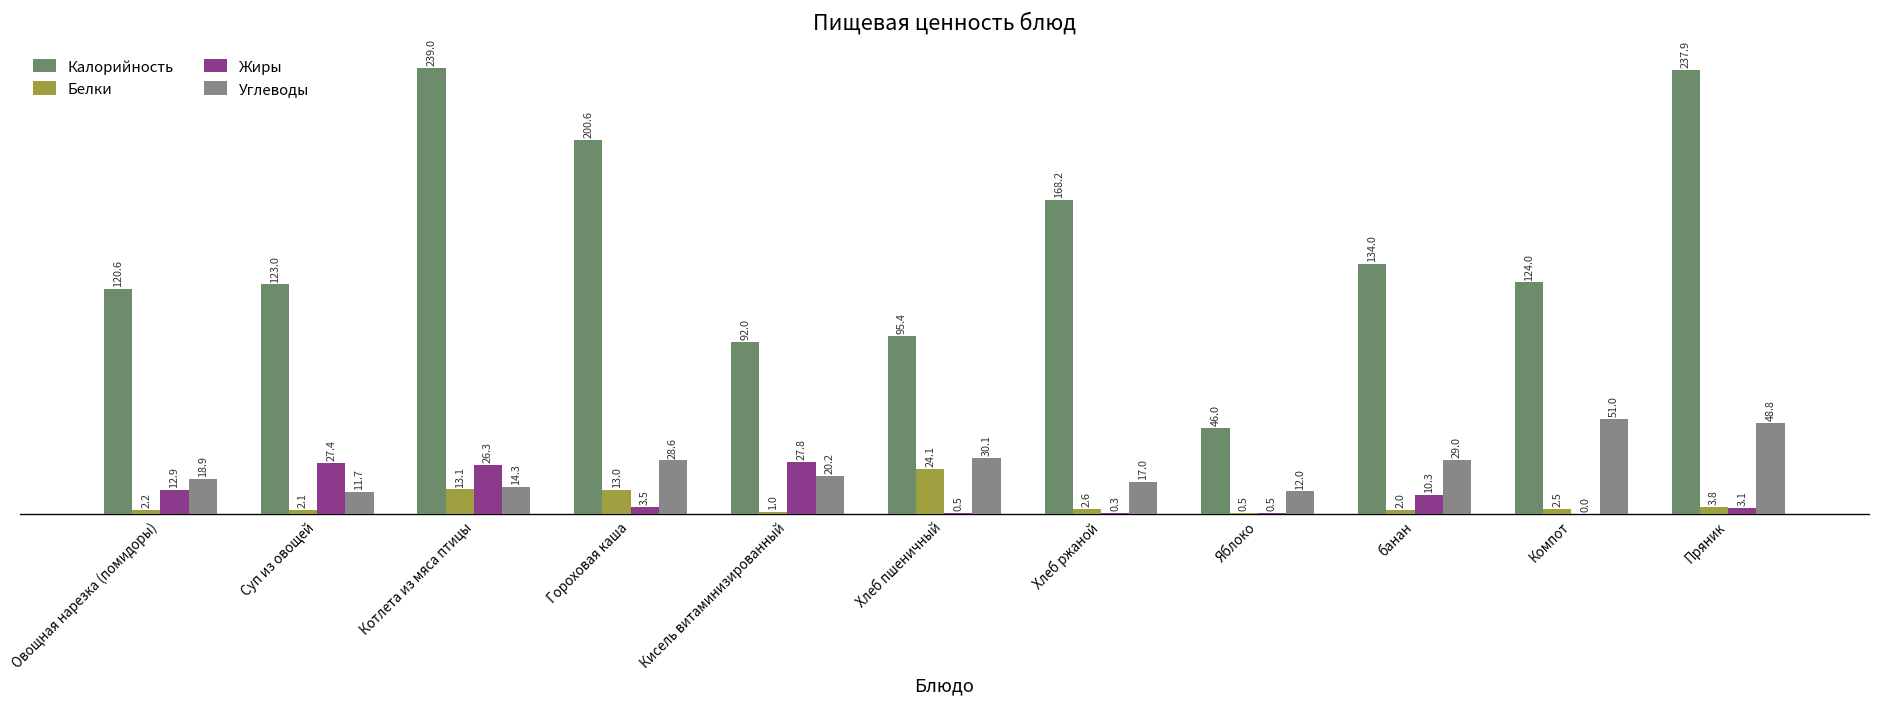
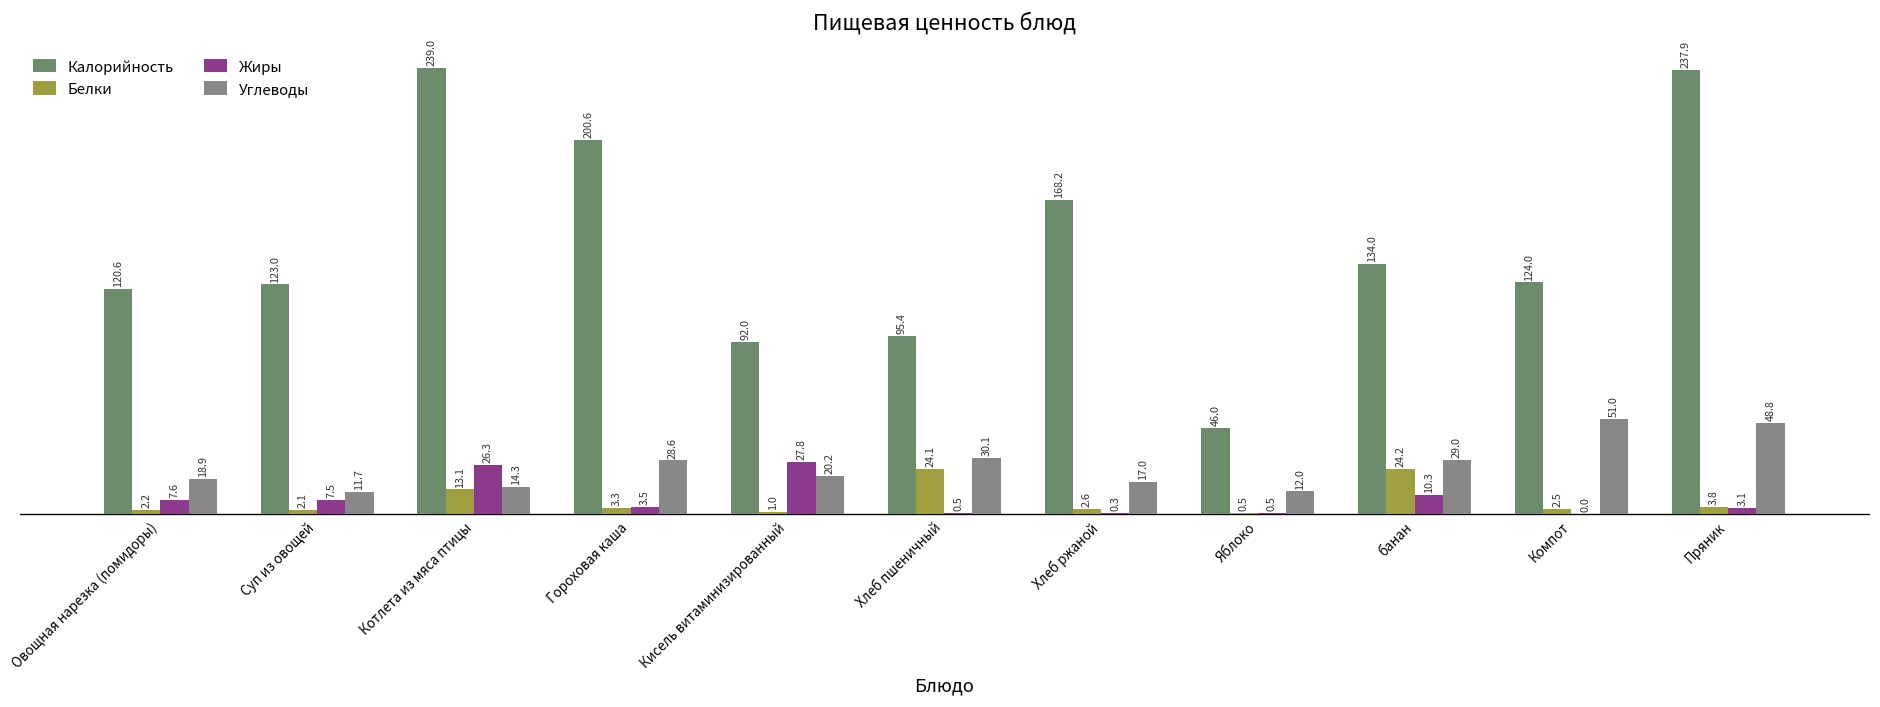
Жиры, Овощная нарезка (помидоры): 12.9 -> 7.6
Жиры, Суп из овощей: 27.4 -> 7.5
Белки, Гороховая каша: 13.0 -> 3.3
Белки, банан: 2.0 -> 24.2
